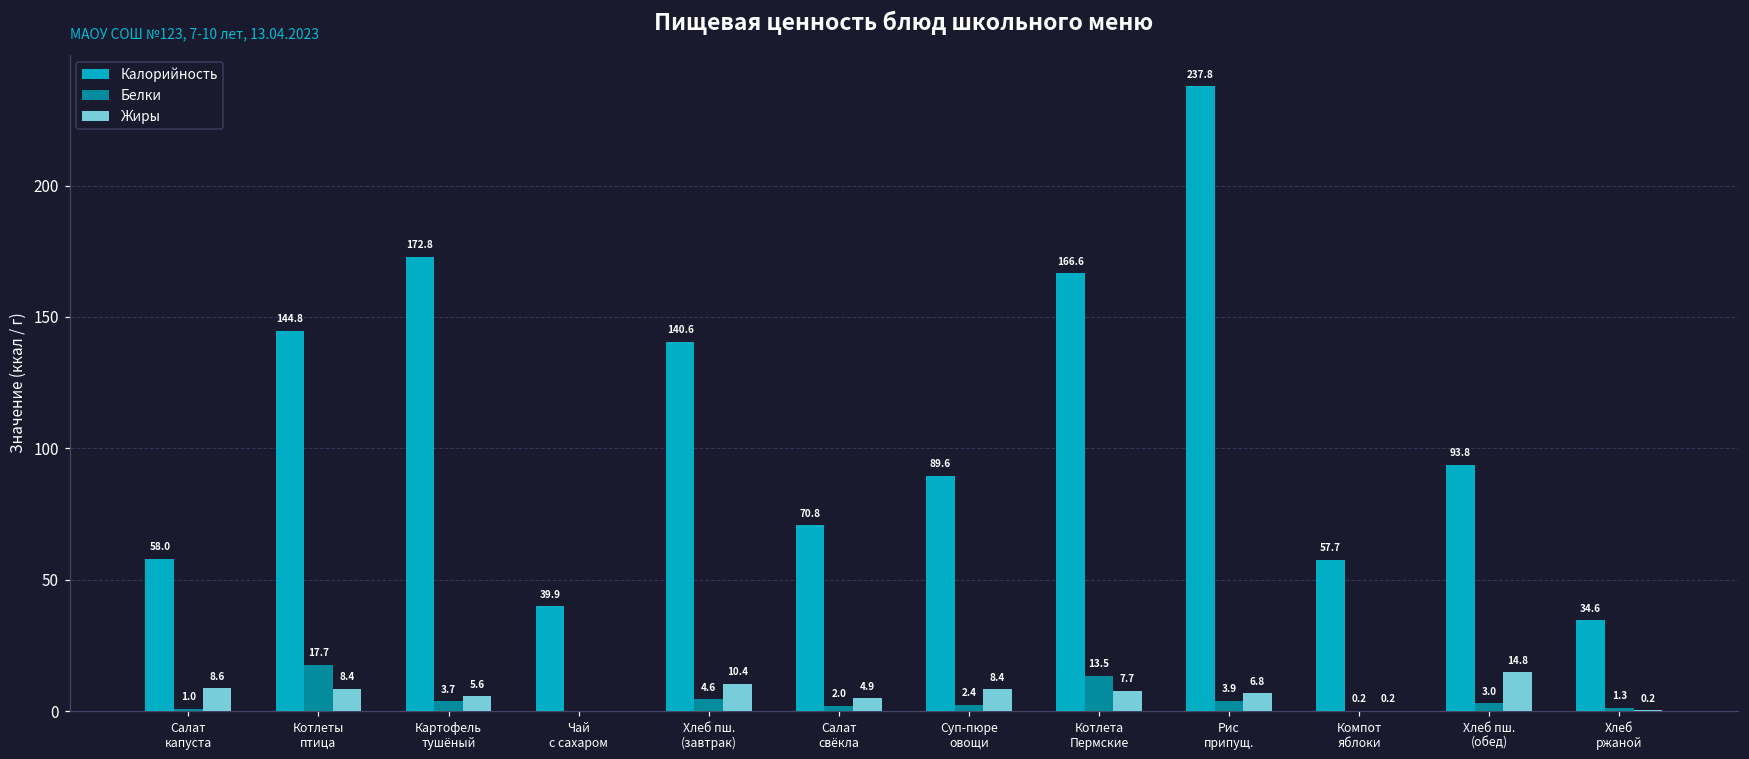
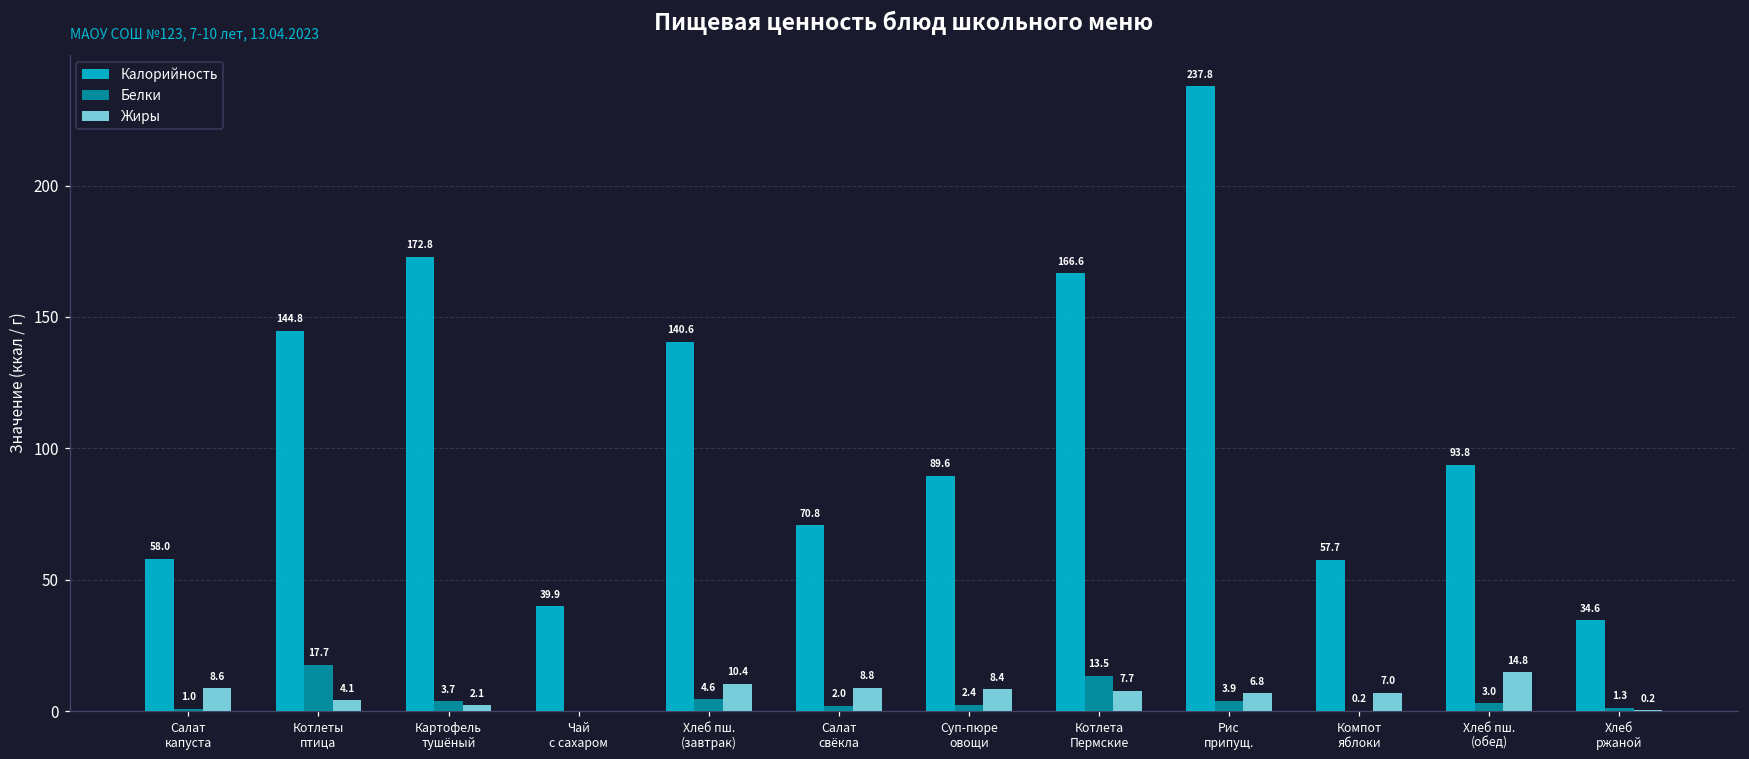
Жиры, Котлеты птица: 8.4 -> 4.1
Жиры, Картофель тушёный: 5.6 -> 2.1
Жиры, Салат свёкла: 4.9 -> 8.8
Жиры, Компот яблоки: 0.2 -> 7.0
